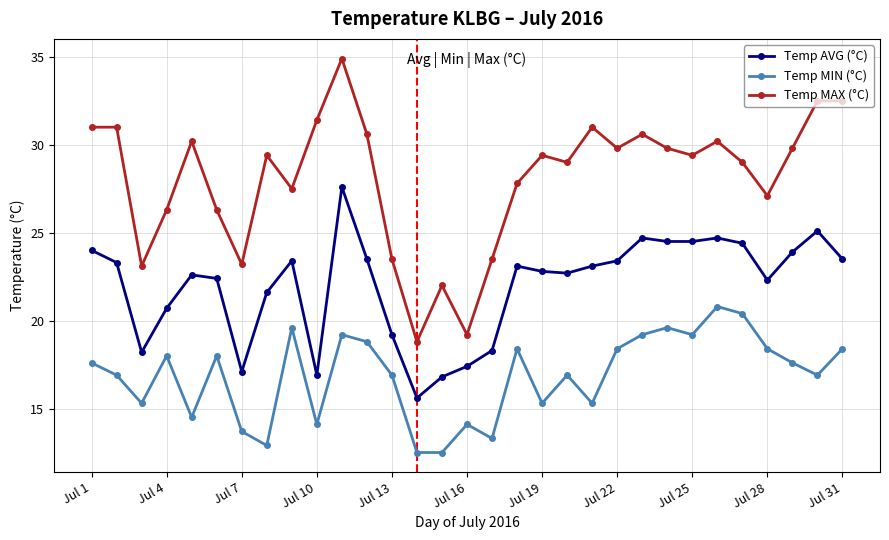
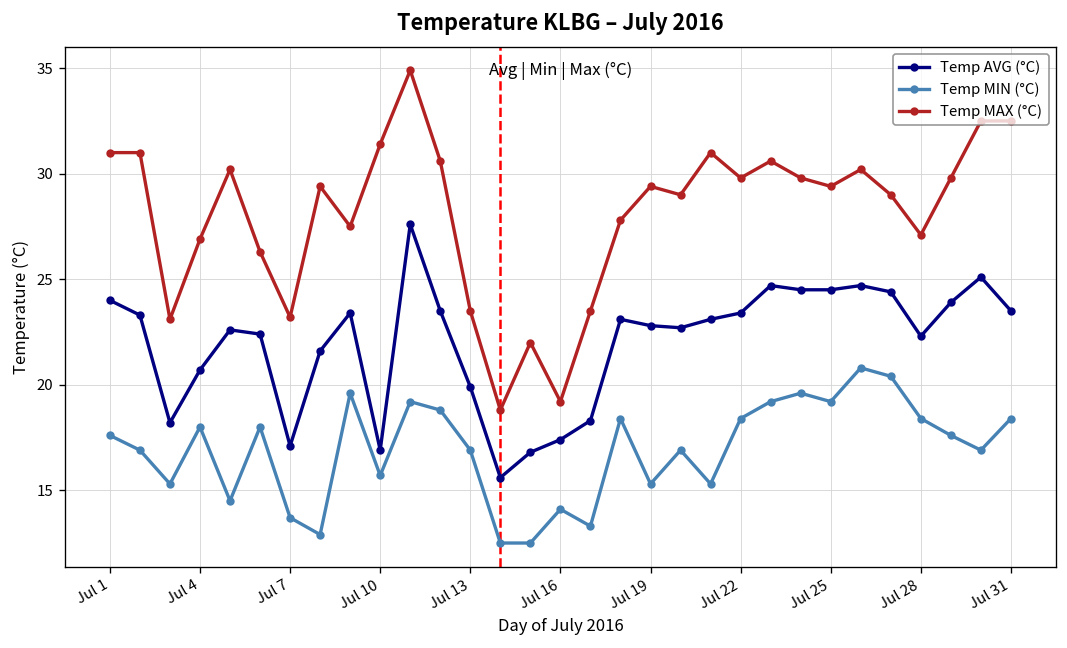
Temp MAX (°C), Jul 4: 26.3 -> 26.9
Temp MIN (°C), Jul 10: 14.1 -> 15.7
Temp AVG (°C), Jul 13: 19.2 -> 19.9
